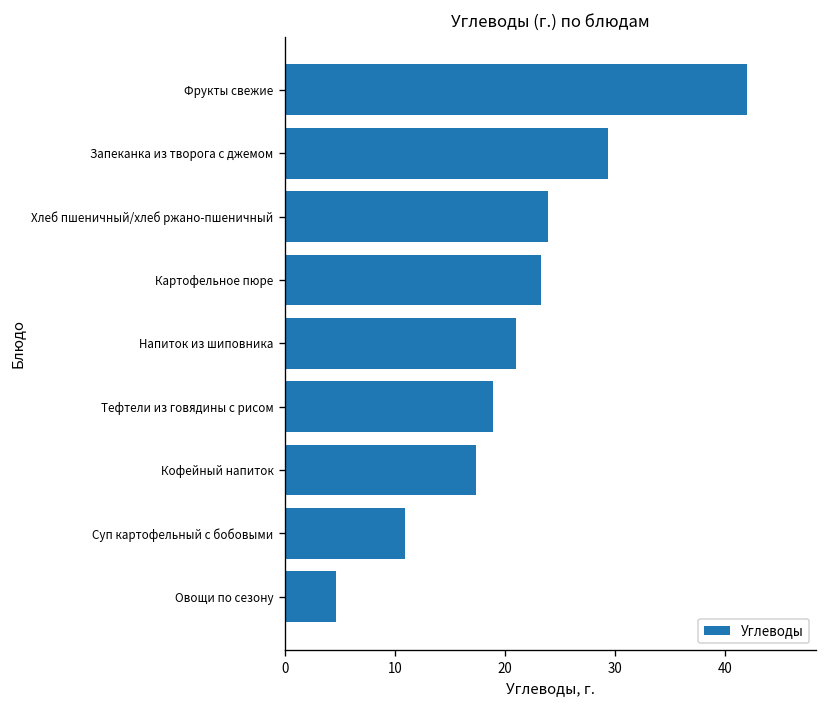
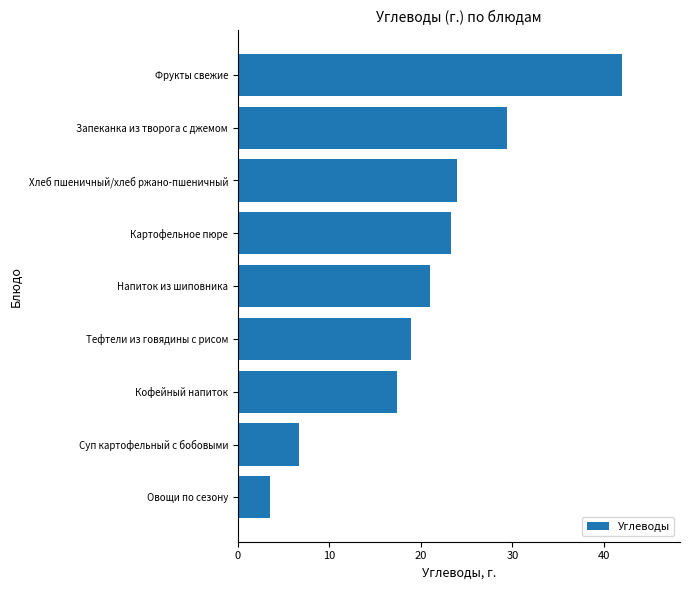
Суп картофельный с бобовыми: 11 -> 7
Овощи по сезону: 5 -> 3
